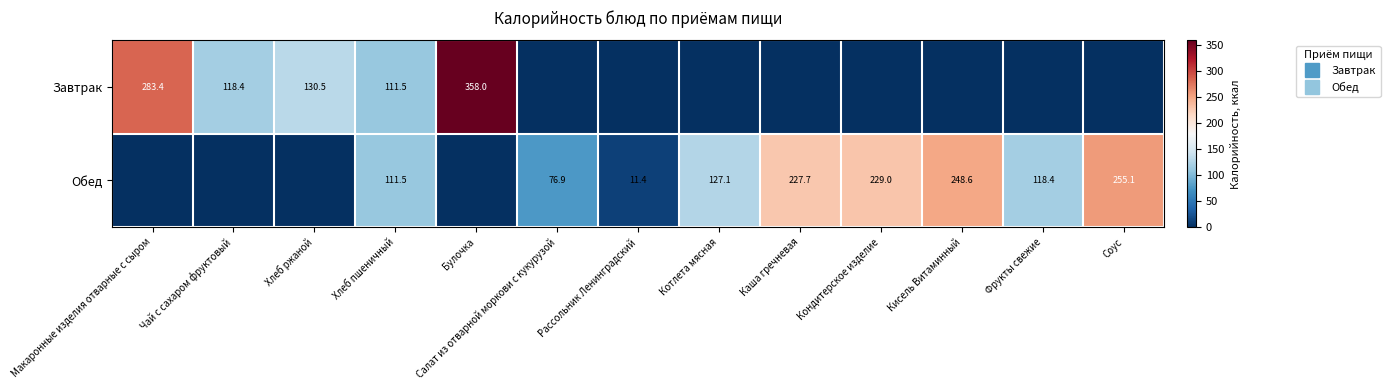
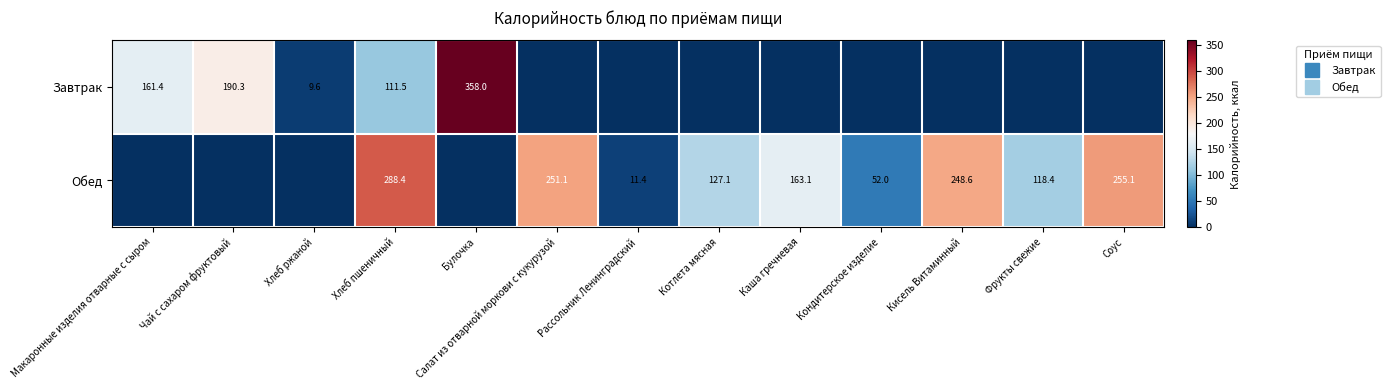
Завтрак, Макаронные изделия отварные с сыром: 283.4 -> 161.4
Завтрак, Чай с сахаром фруктовый: 118.4 -> 190.3
Завтрак, Хлеб ржаной: 130.5 -> 9.6
Обед, Хлеб пшеничный: 111.5 -> 288.4
Обед, Салат из отварной моркови с кукурузой: 76.9 -> 251.1
Обед, Каша гречневая: 227.7 -> 163.1
Обед, Кондитерское изделие: 229.0 -> 52.0
